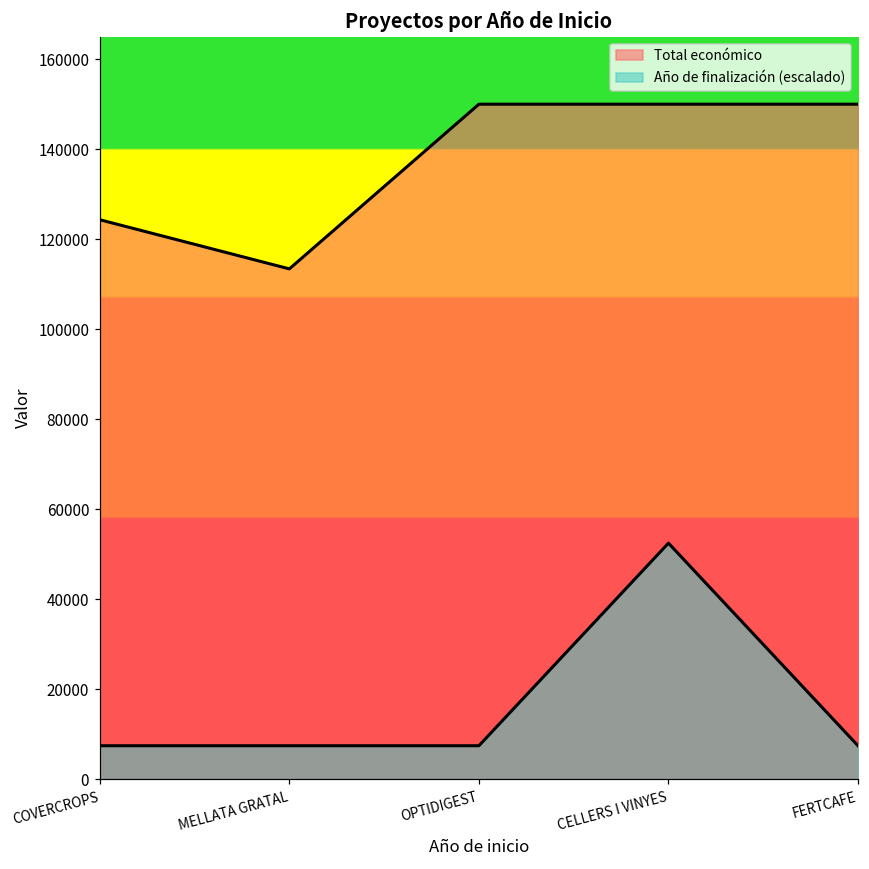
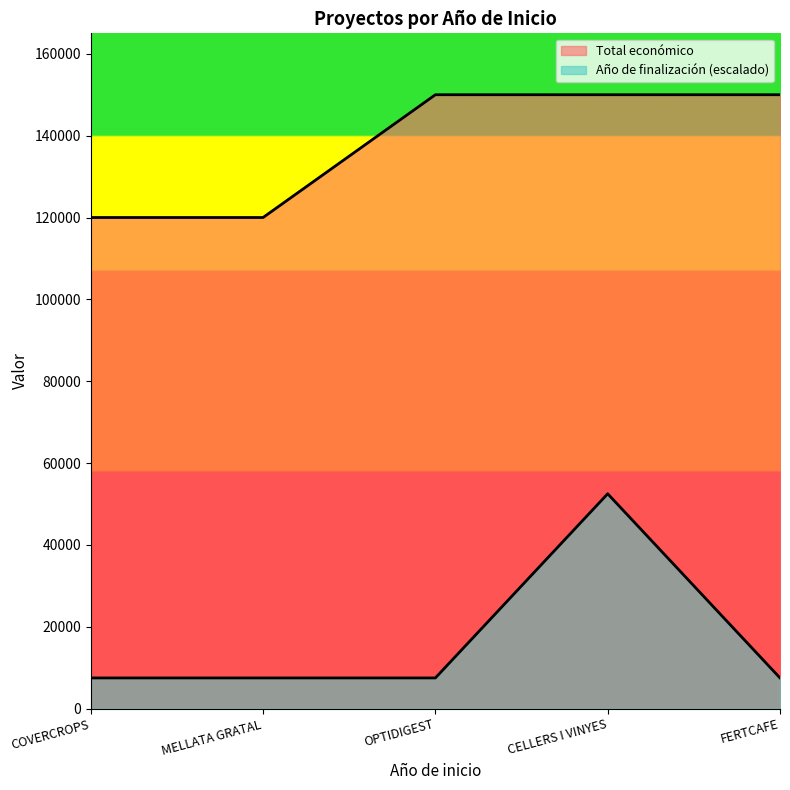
Total económico, COVERCROPS: 124000 -> 120000
Total económico, MELLATA GRATAL: 113000 -> 120000
